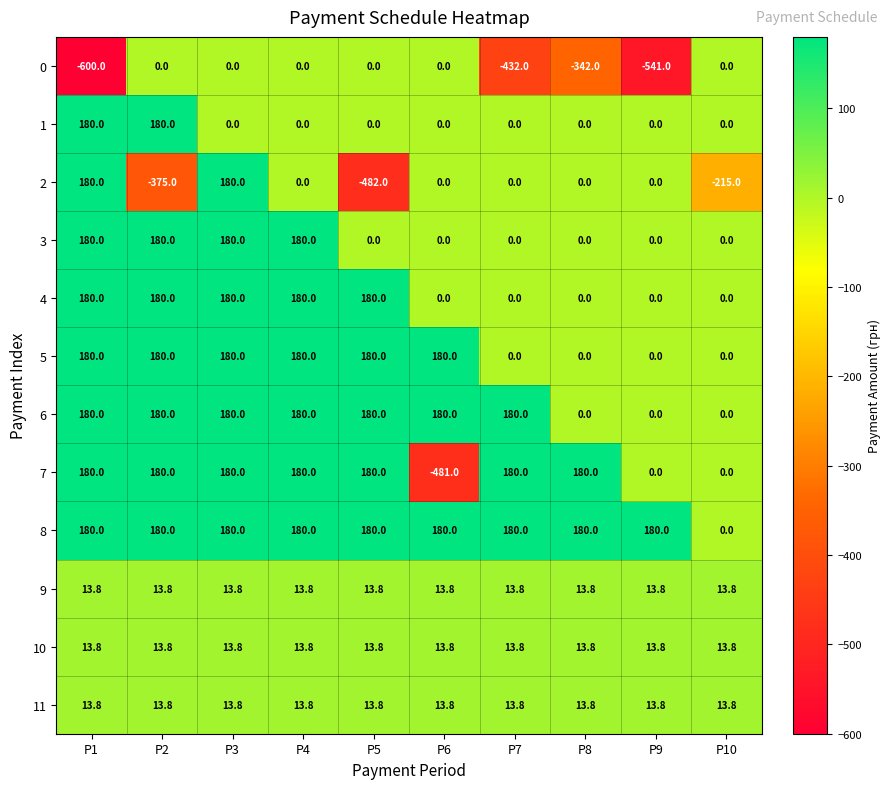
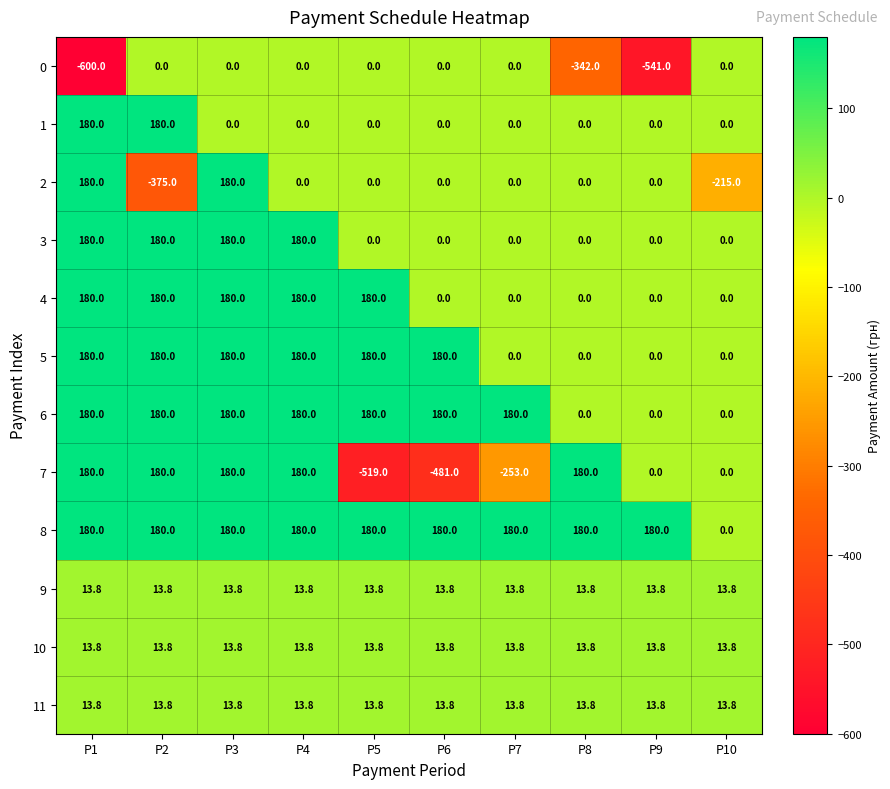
0, P7: -432.0 -> 0.0
2, P5: -482.0 -> 0.0
7, P5: 180.0 -> -519.0
7, P7: 180.0 -> -253.0
